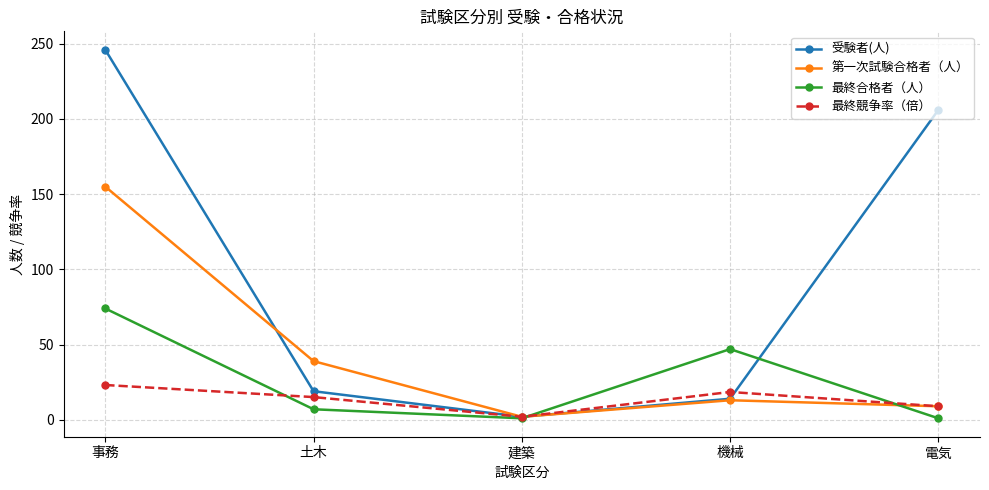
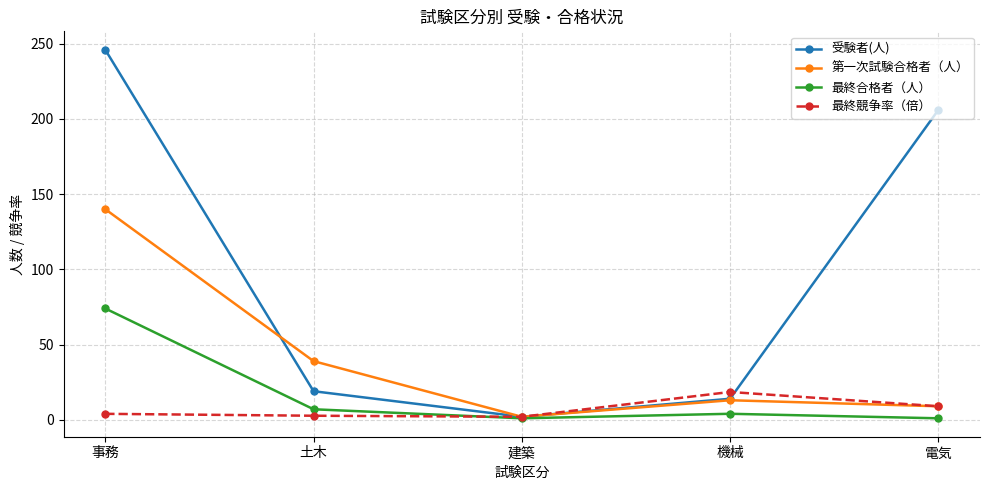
第一次試験合格者（人）, 事務: 155 -> 140
最終競争率（倍）, 事務: 23 -> 4
最終競争率（倍）, 土木: 15 -> 3
最終合格者（人）, 機械: 47 -> 4
